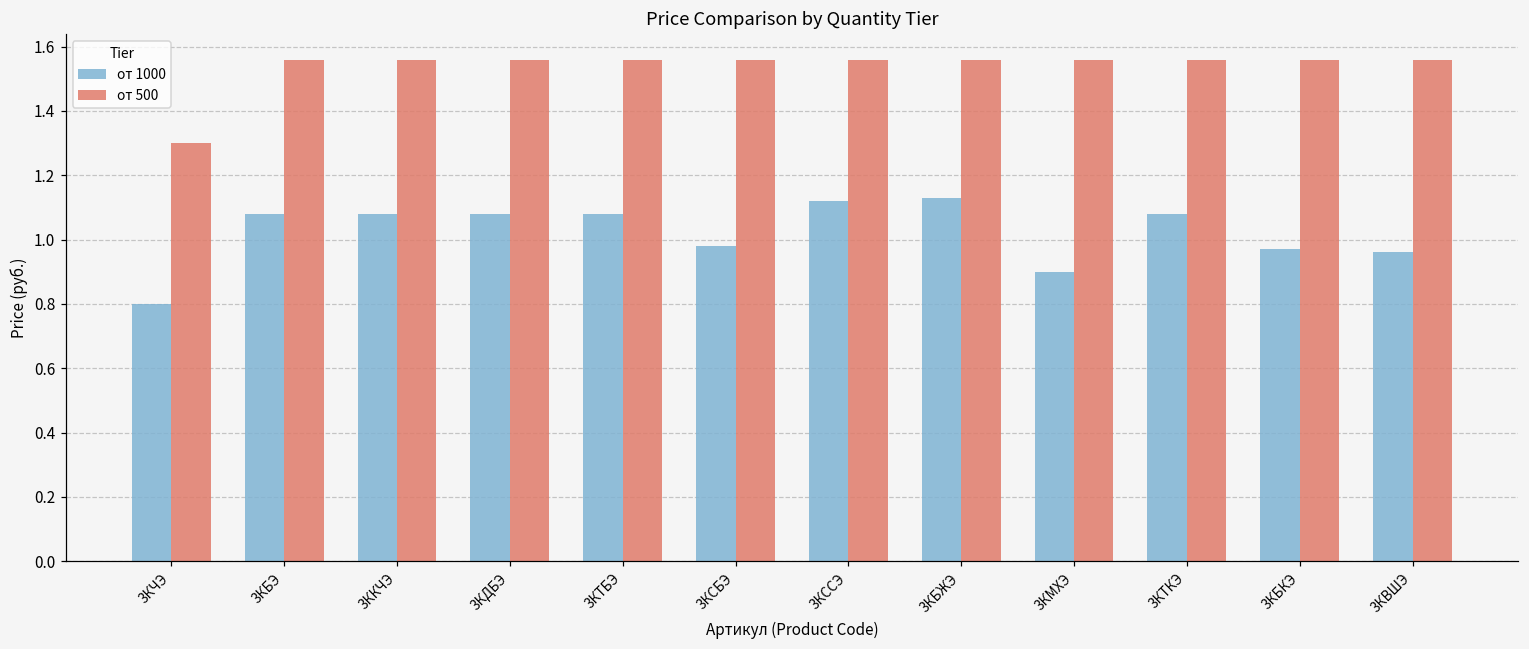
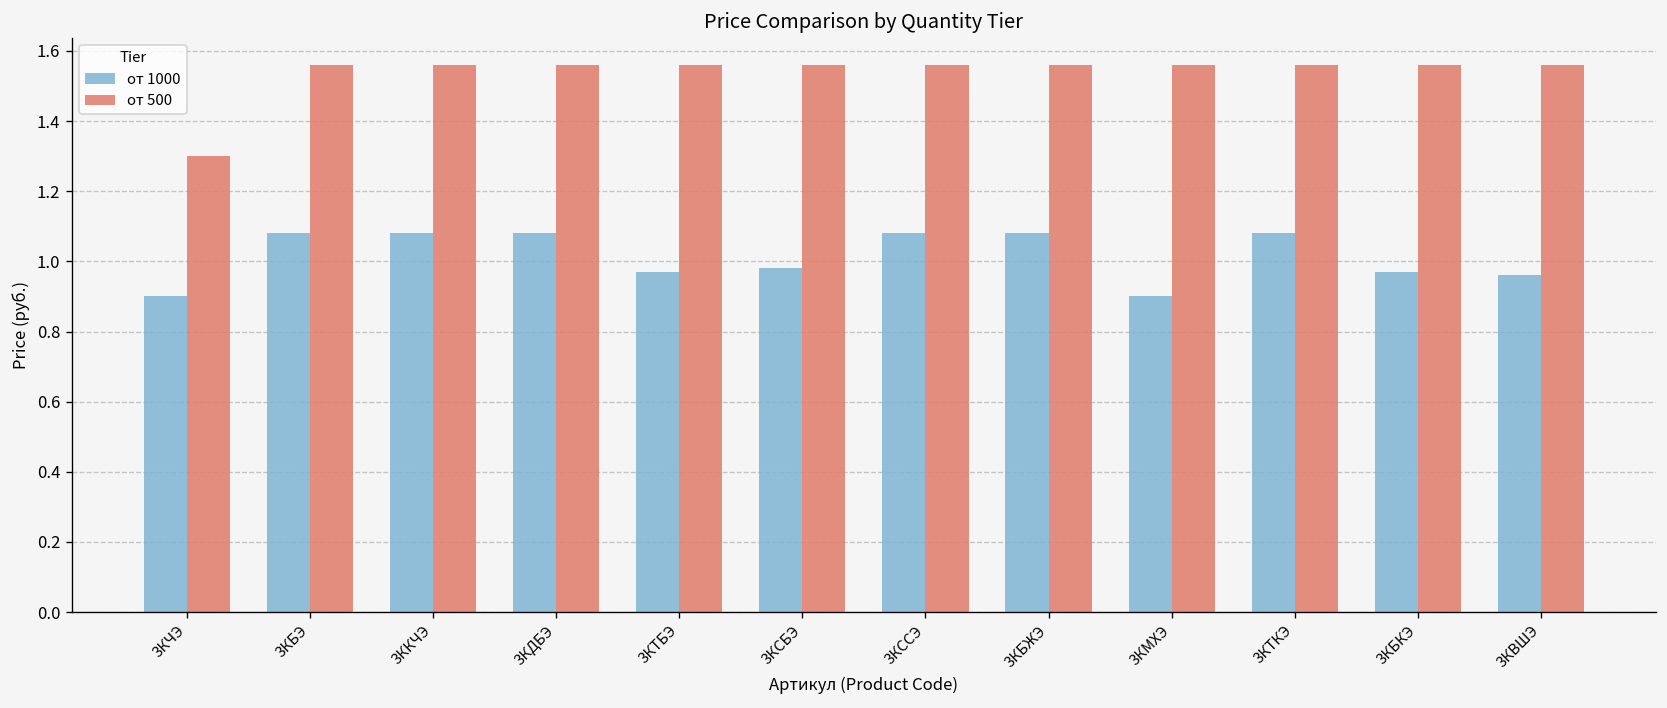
от 1000, 3КЧЭ: 0.8 -> 0.9
от 1000, 3КТБЭ: 1.08 -> 0.97
от 1000, 3КССЭ: 1.12 -> 1.08
от 1000, 3КБЖЭ: 1.13 -> 1.08
